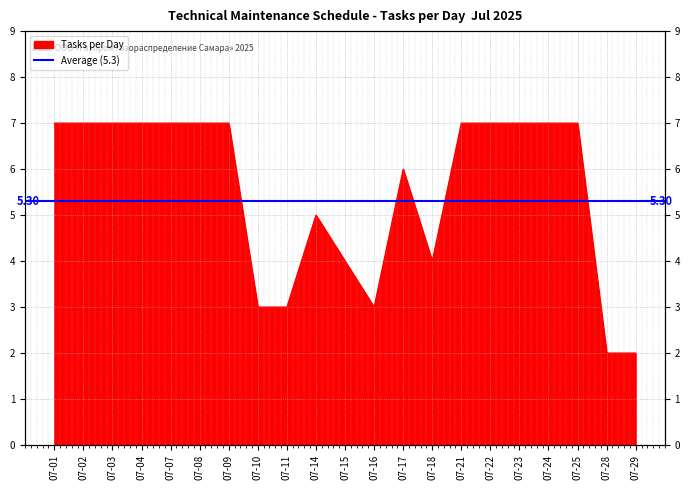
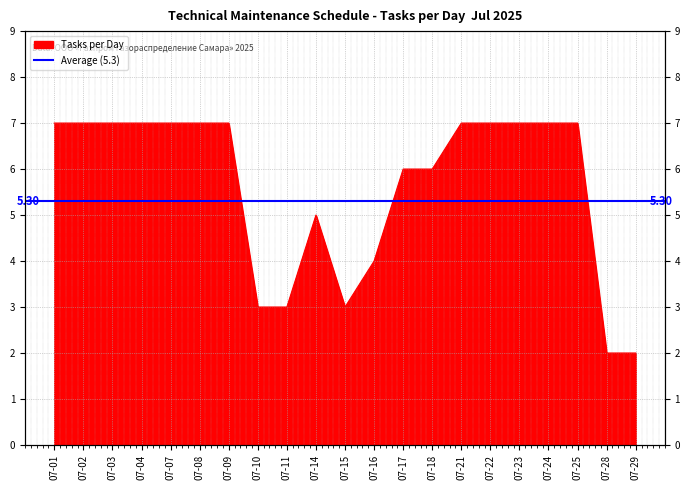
07-15: 4 -> 3
07-16: 3 -> 4
07-18: 4 -> 6
